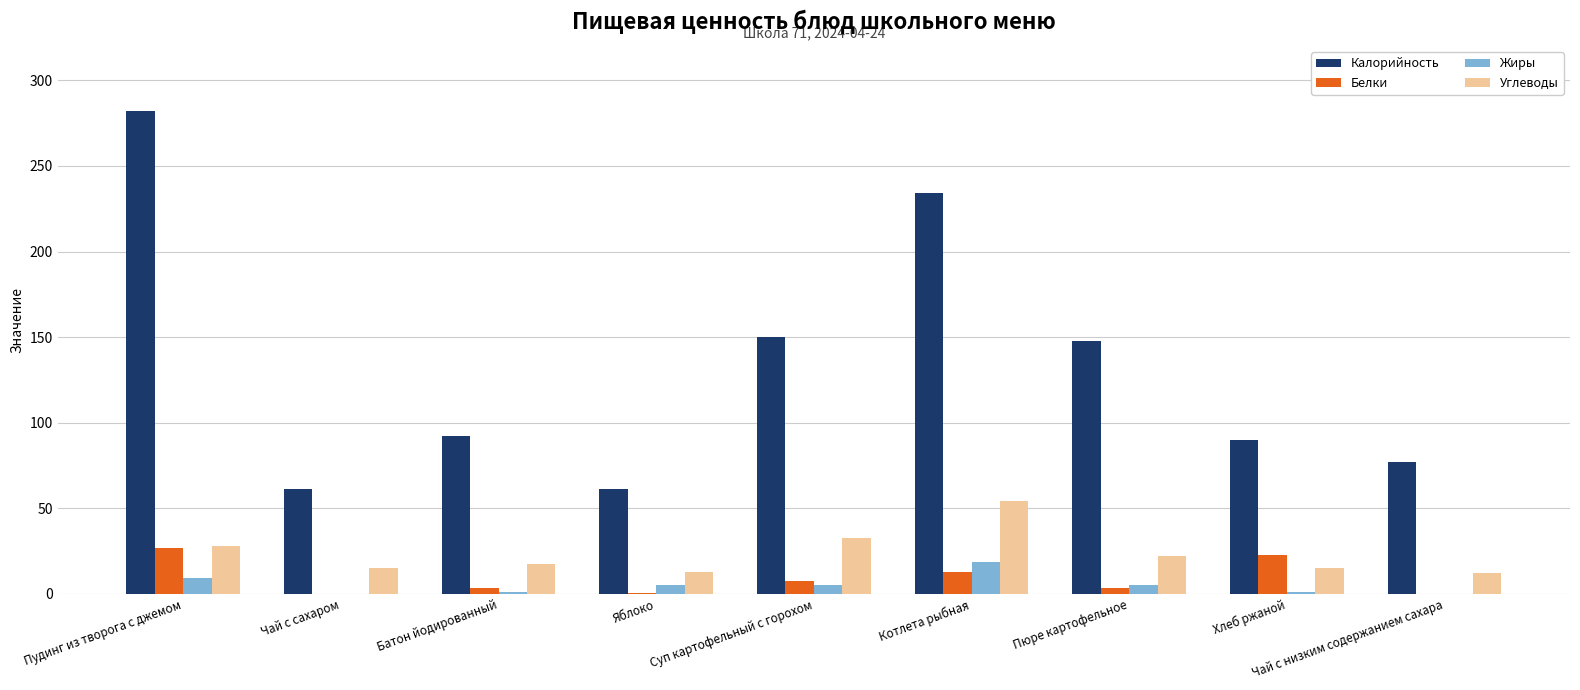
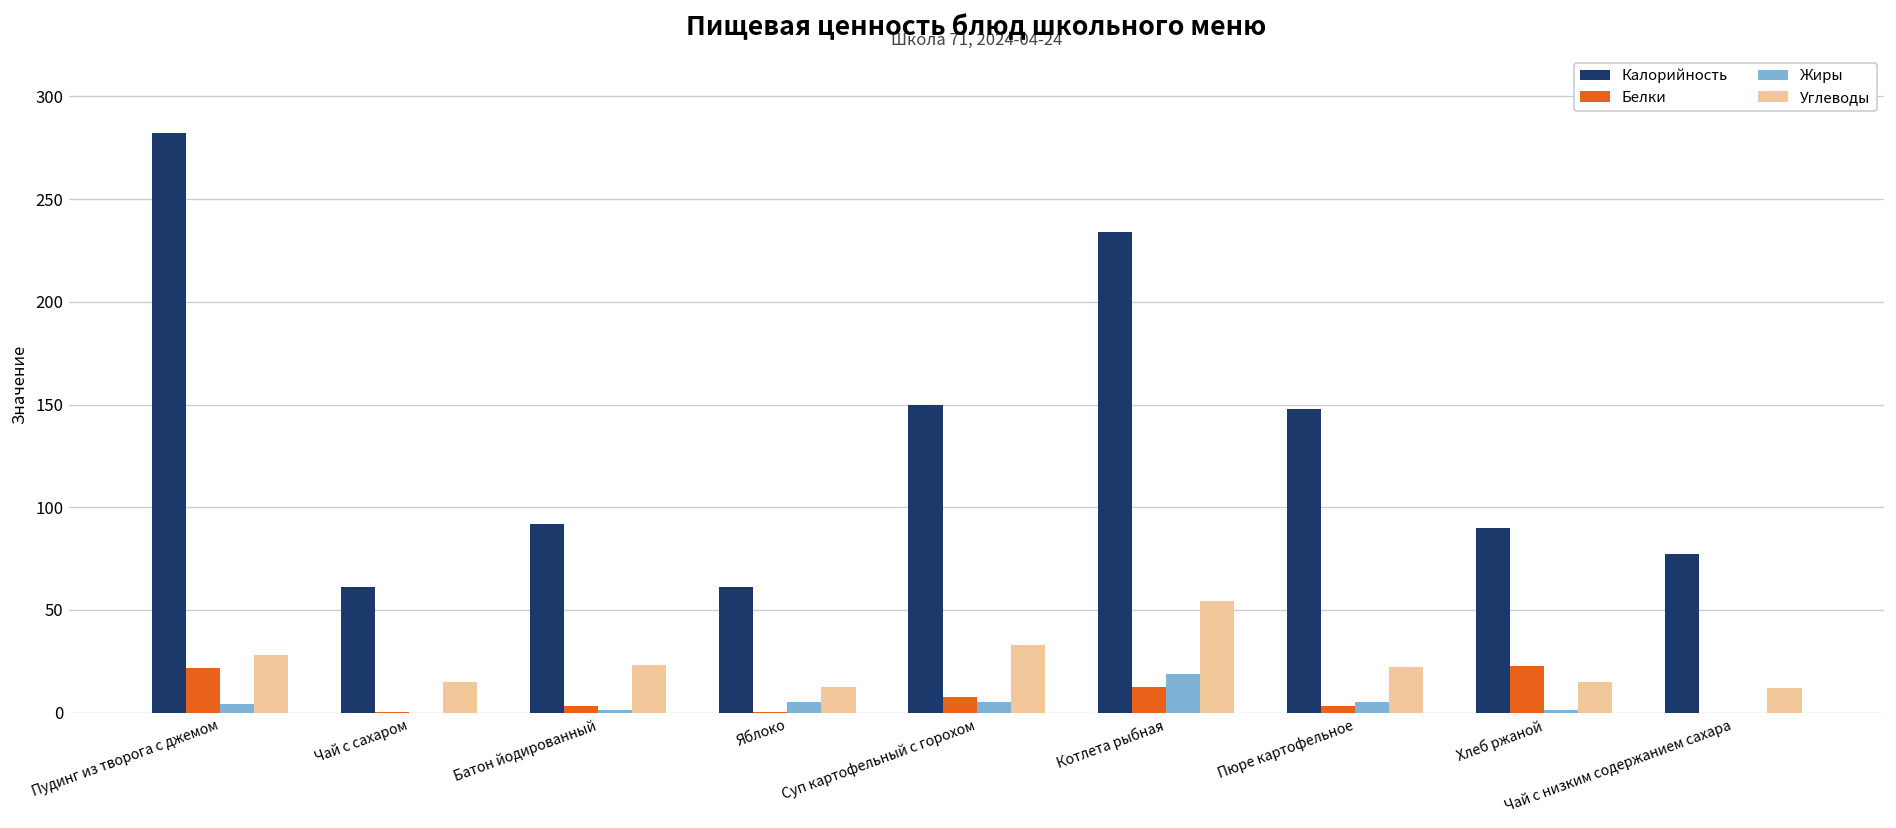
Белки, Пудинг из творога с джемом: 27 -> 22
Жиры, Пудинг из творога с джемом: 9 -> 4
Углеводы, Батон йодированный: 17 -> 23
